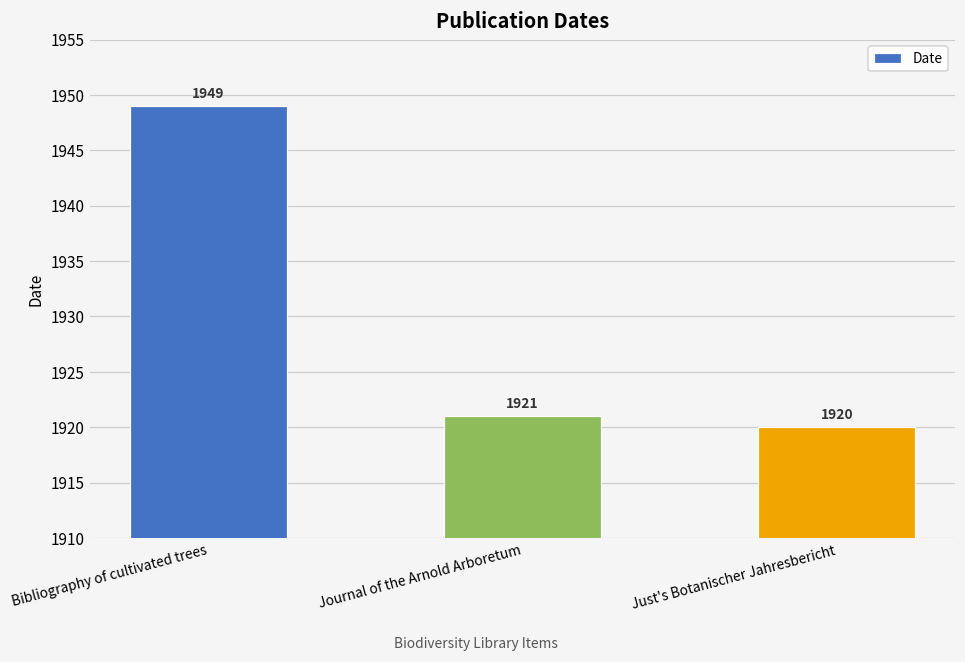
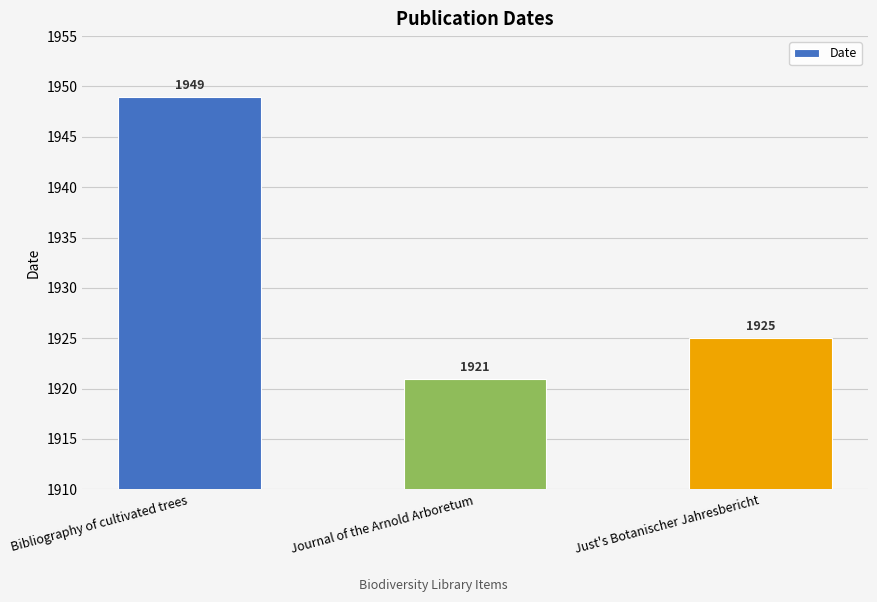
Just's Botanischer Jahresbericht: 1920 -> 1925
